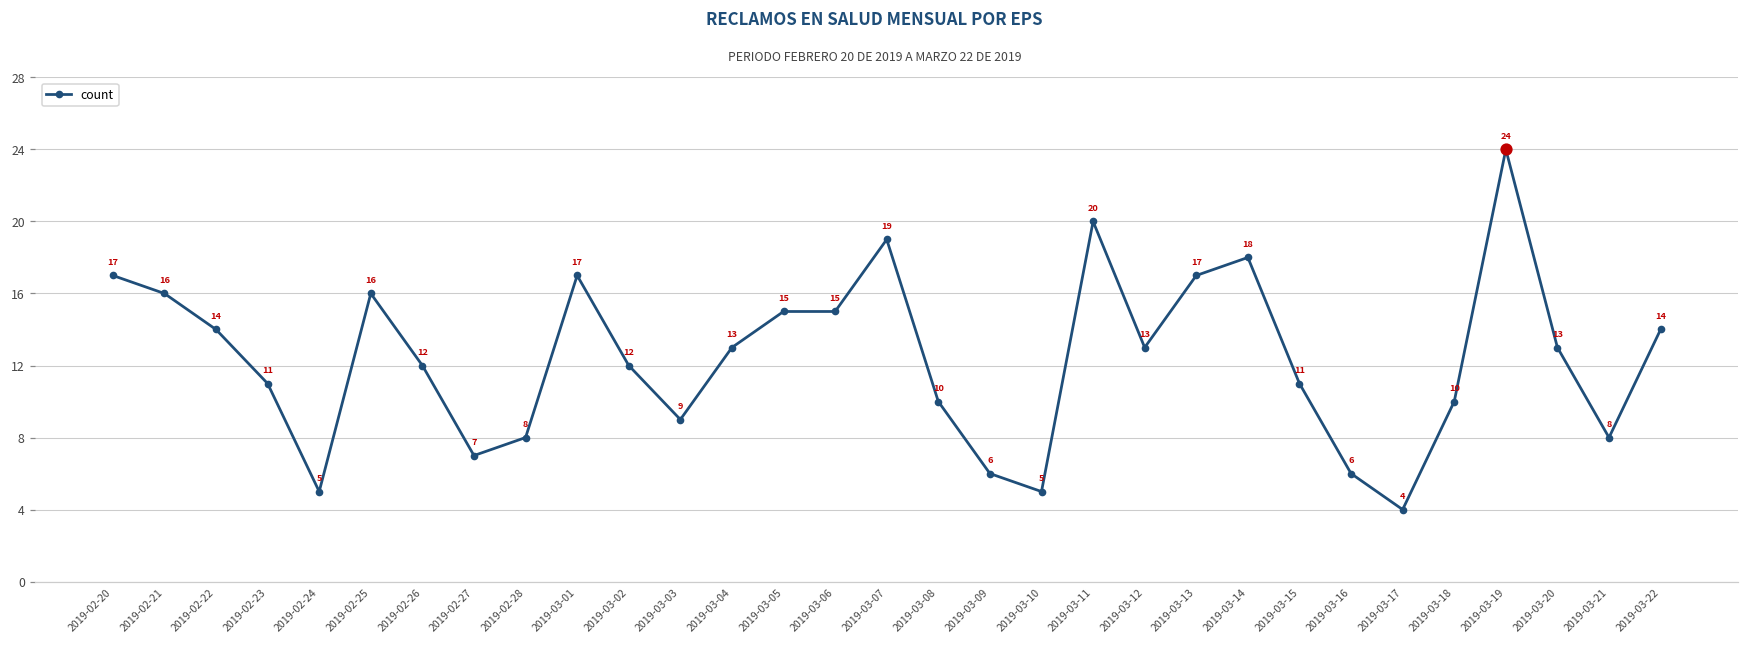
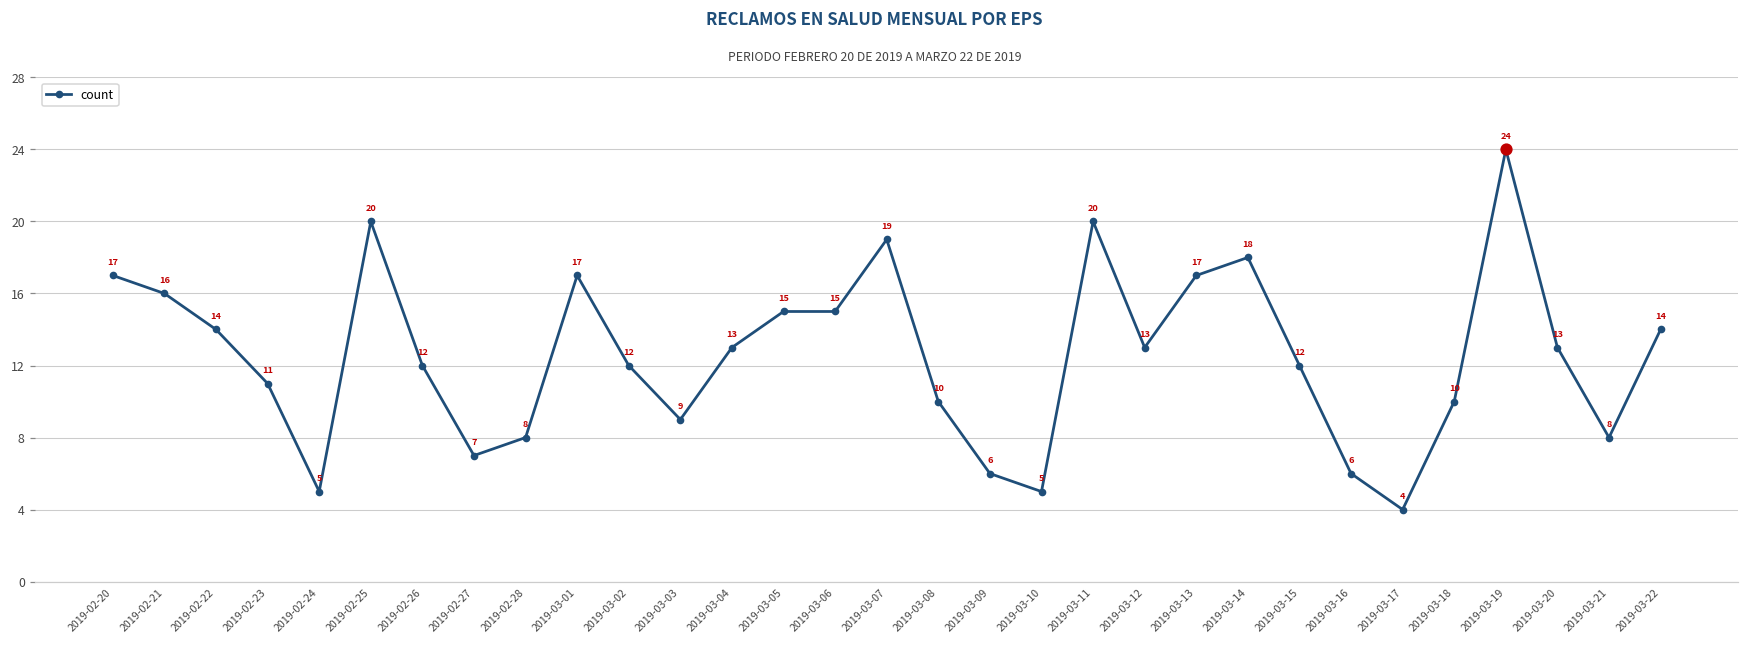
count, 2019-02-25: 16 -> 20
count, 2019-03-15: 11 -> 12
